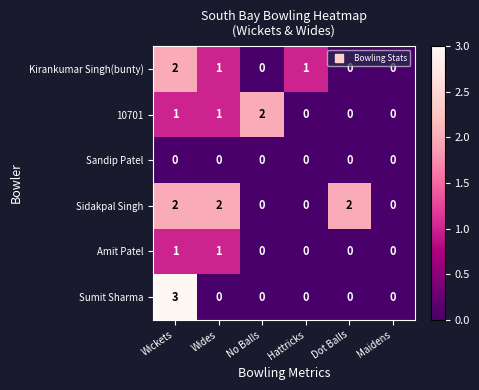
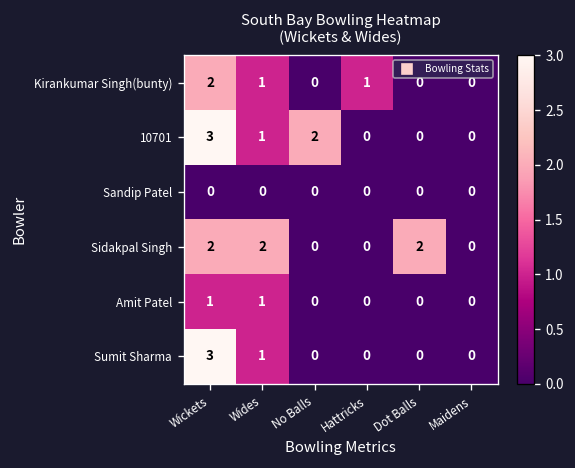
10701, Wickets: 1 -> 3
Sumit Sharma, Wides: 0 -> 1
